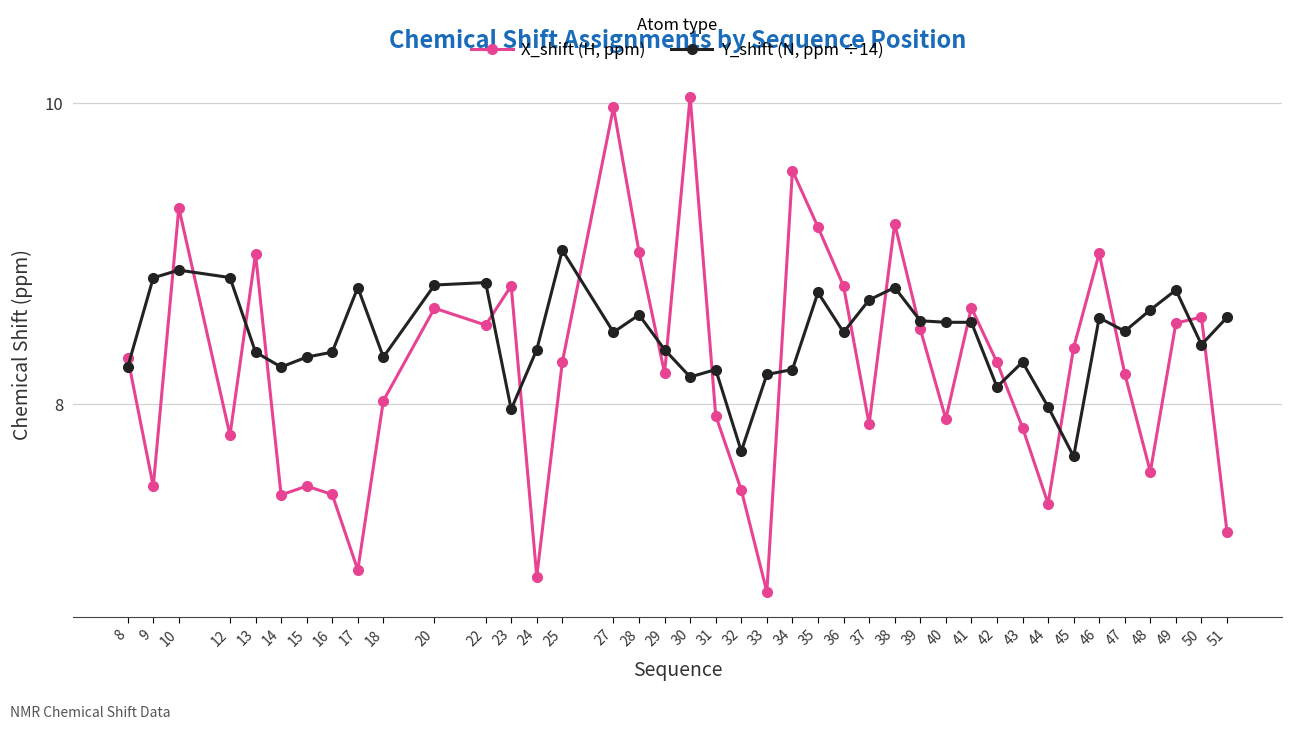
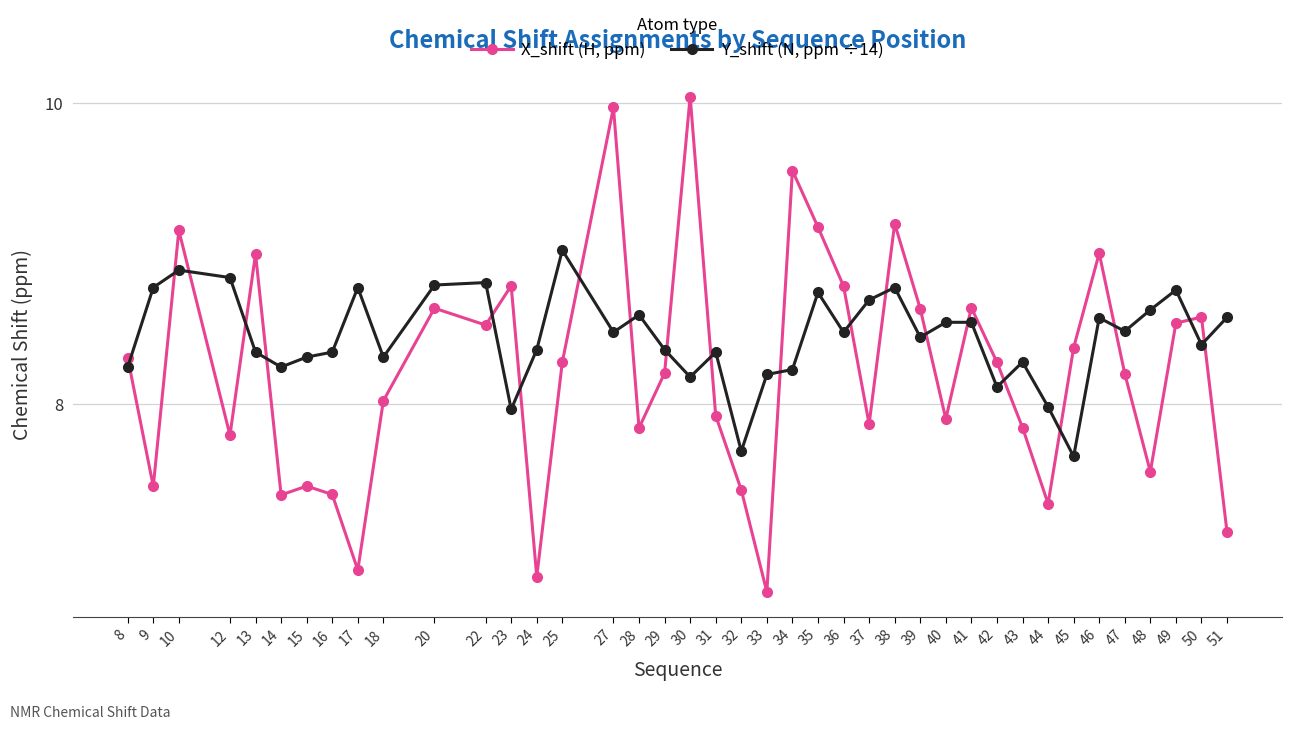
Y_shift (N, ppm ÷14), 9: 8.84 -> 8.77
X_shift (H, ppm), 10: 9.30 -> 9.15
X_shift (H, ppm), 28: 9.01 -> 7.84
Y_shift (N, ppm ÷14), 31: 8.23 -> 8.34
X_shift (H, ppm), 39: 8.50 -> 8.63
Y_shift (N, ppm ÷14), 39: 8.55 -> 8.44
